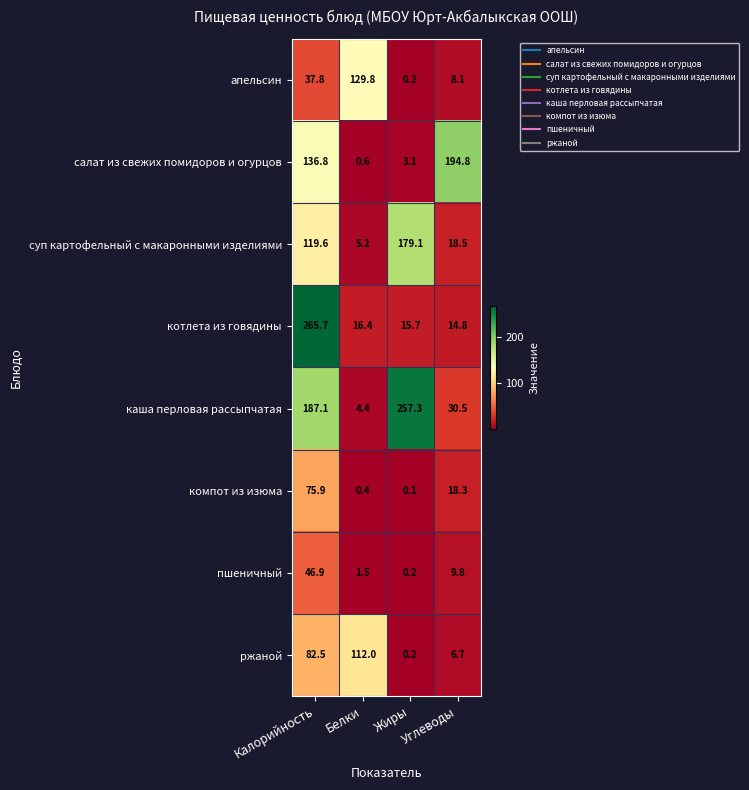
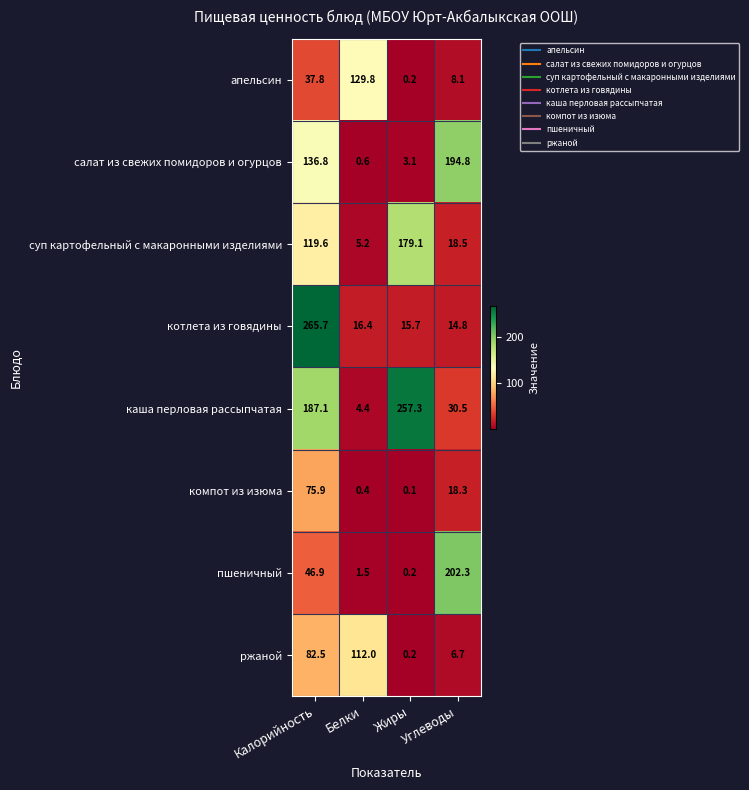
пшеничный, Углеводы: 9.8 -> 202.3
